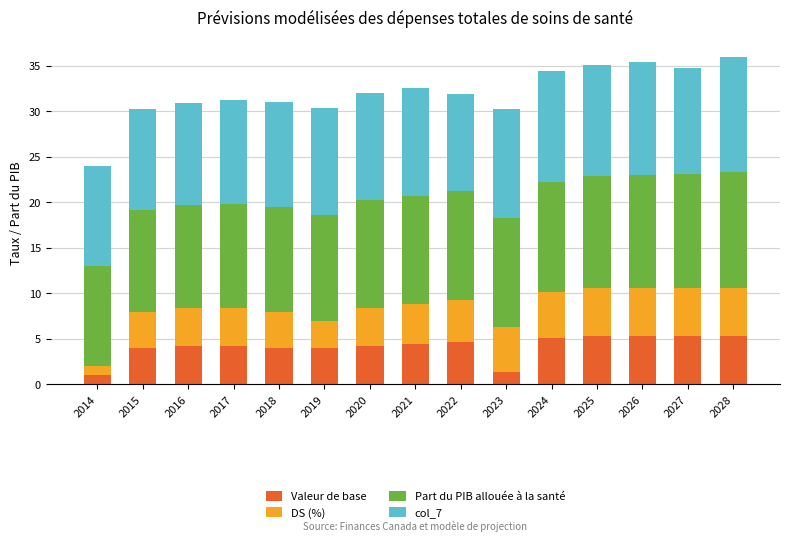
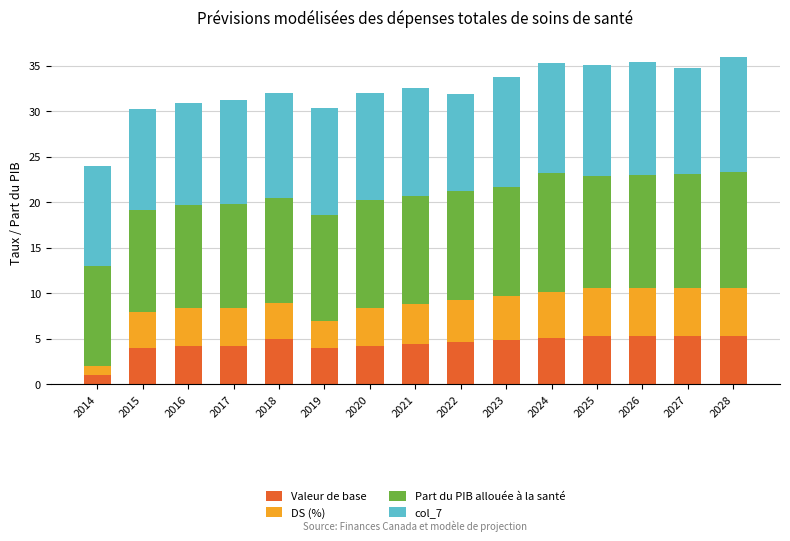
Valeur de base, 2018: 4 -> 5
Valeur de base, 2023: 1 -> 5
Part du PIB allouée à la santé, 2024: 12 -> 13
